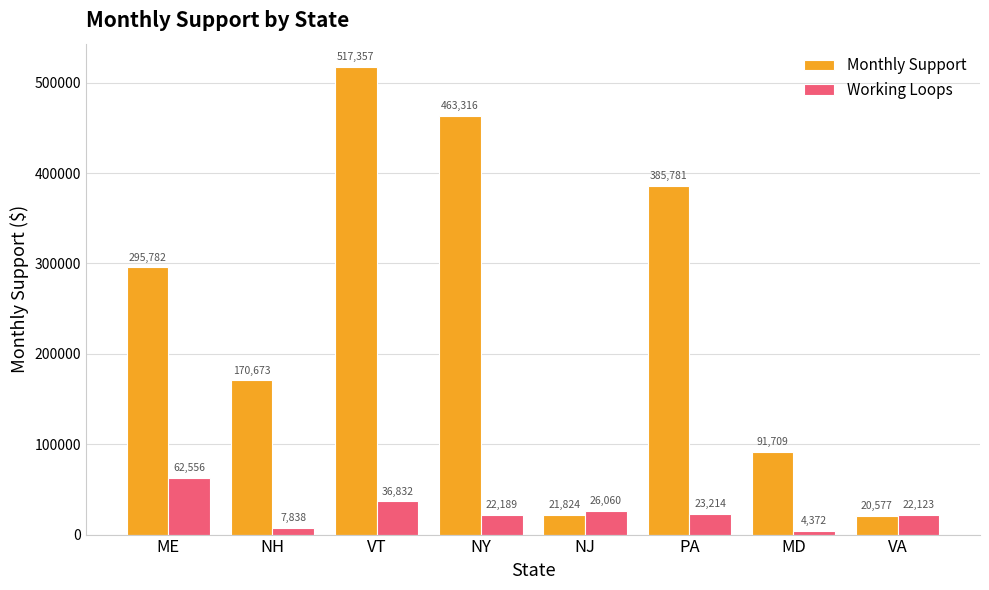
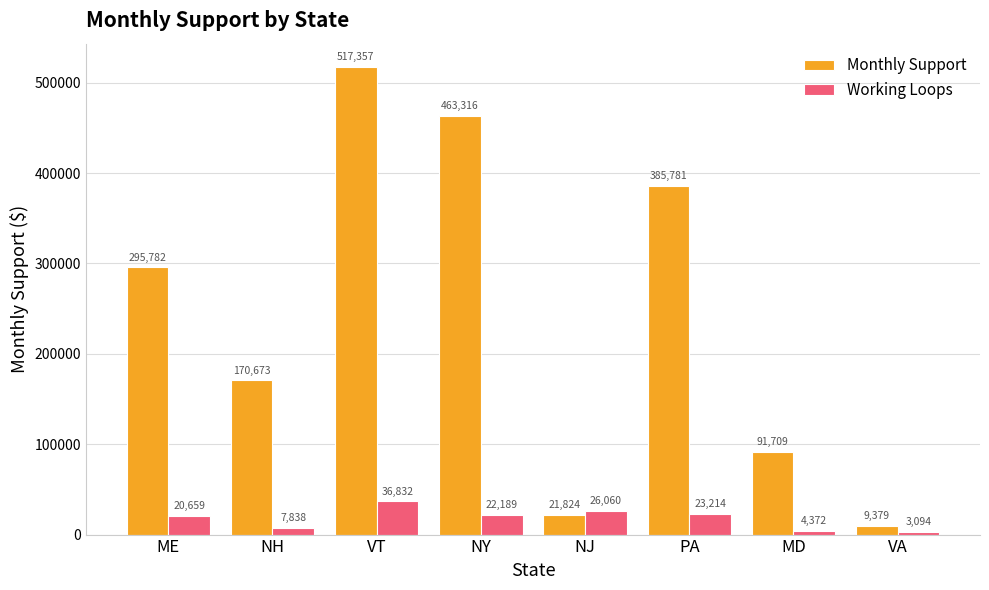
Working Loops, ME: 62,556 -> 20,659
Monthly Support, VA: 20,577 -> 9,379
Working Loops, VA: 22,123 -> 3,094
